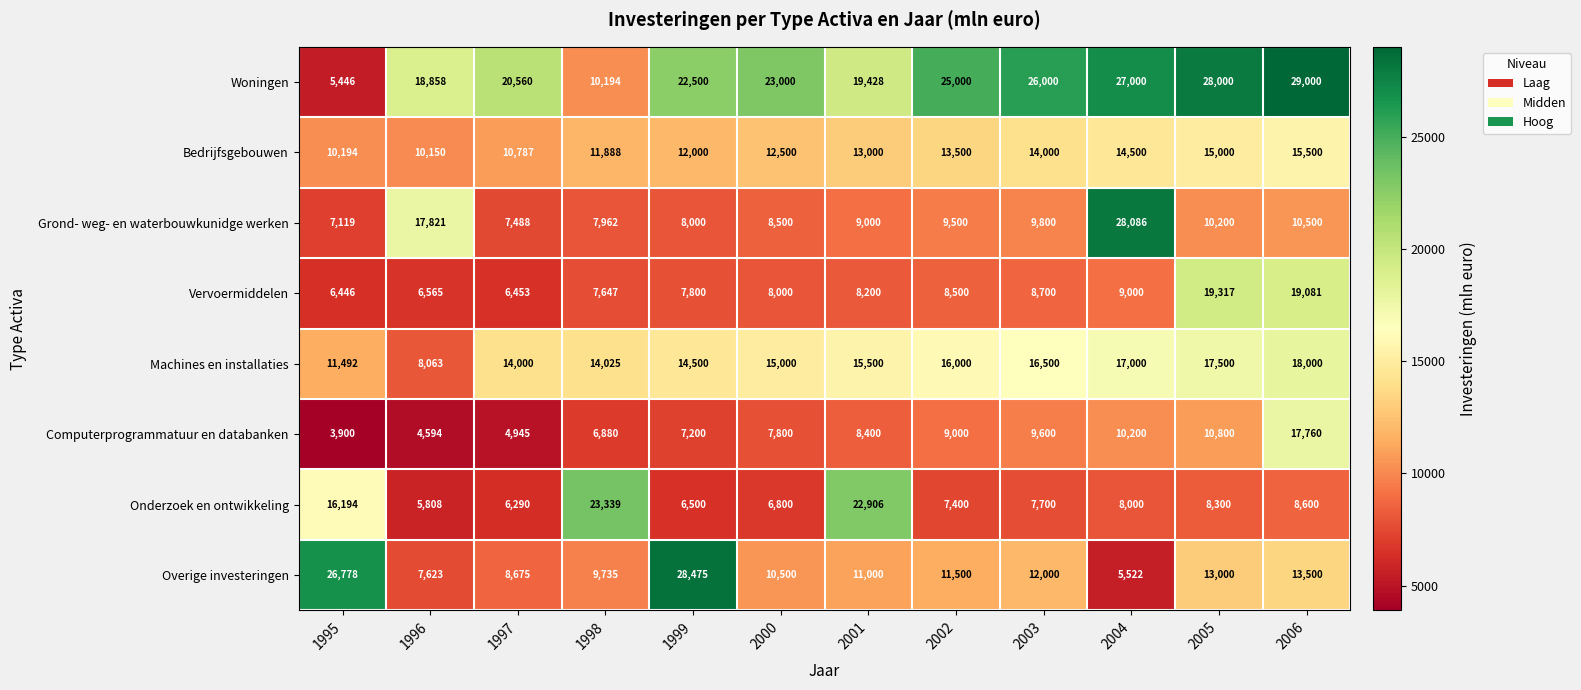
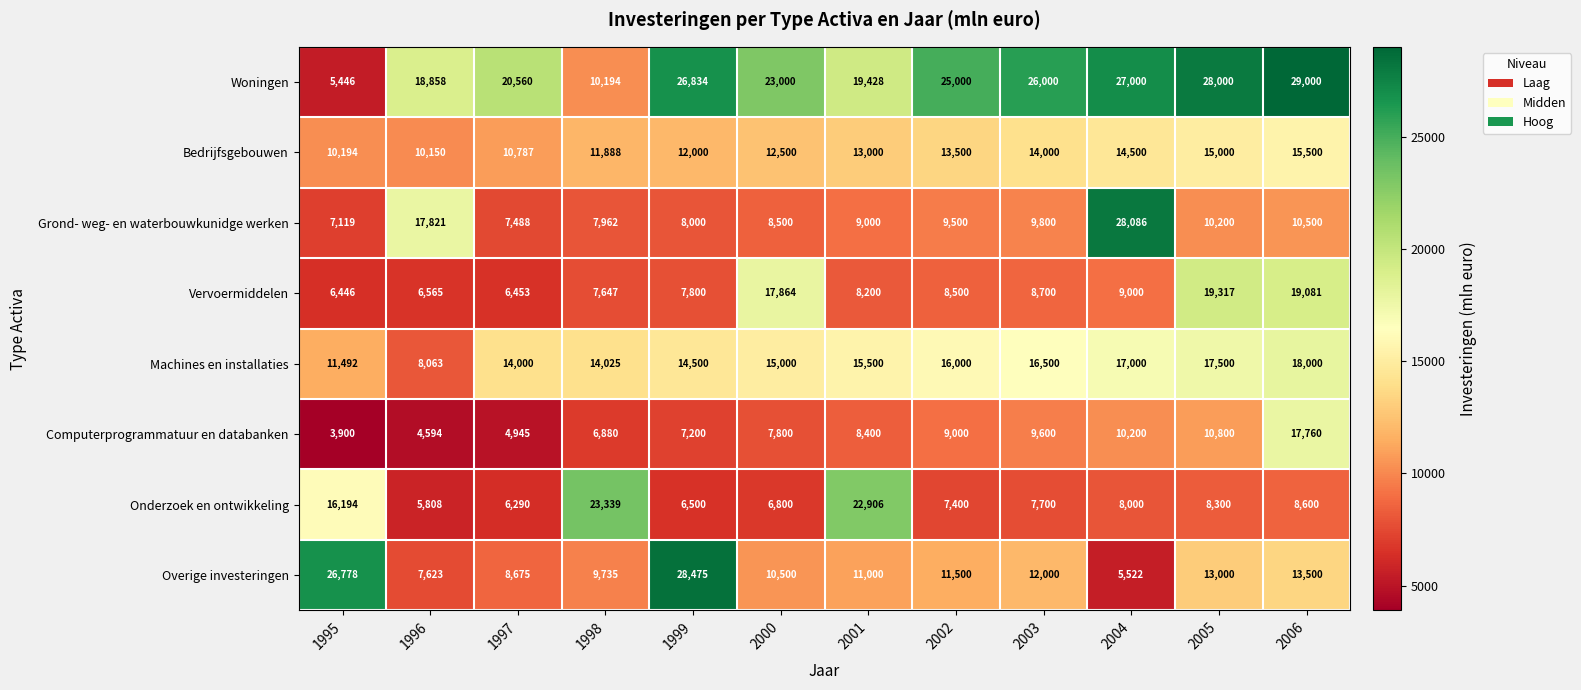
Woningen, 1999: 22,500 -> 26,834
Vervoermiddelen, 2000: 8,000 -> 17,864
